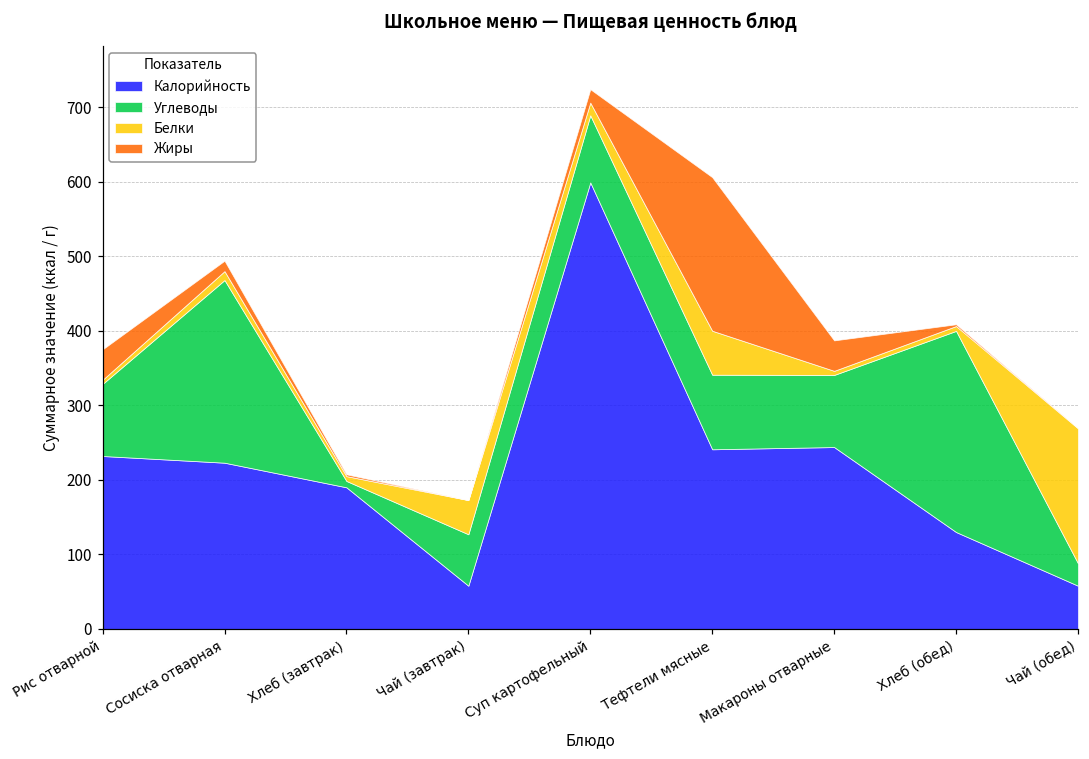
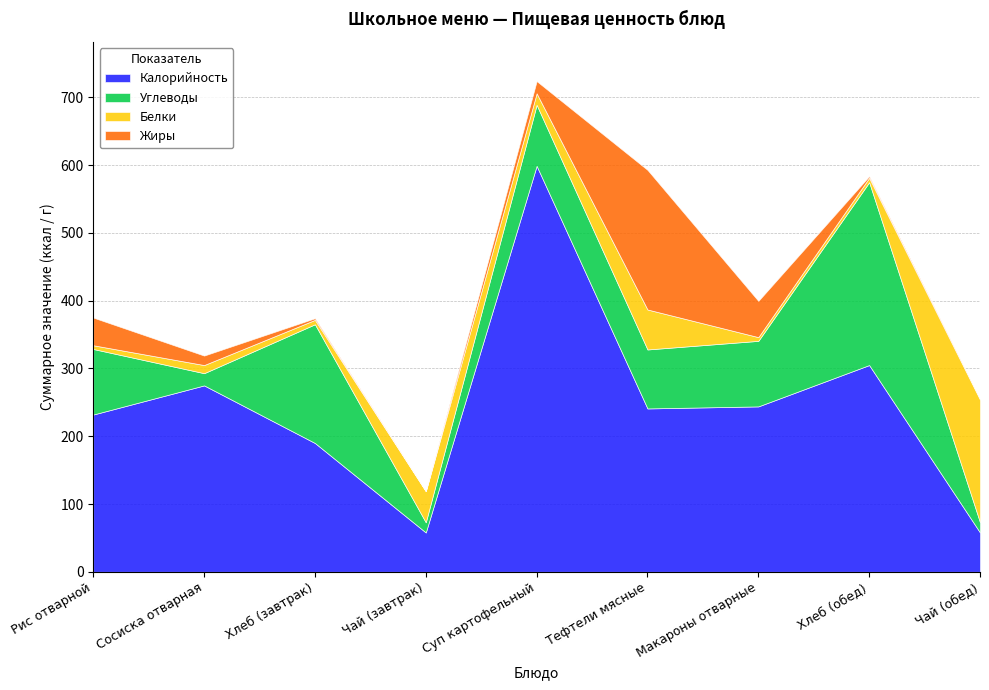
Калорийность, Сосиска отварная: 220 -> 280
Углеводы, Сосиска отварная: 250 -> 20
Углеводы, Хлеб (завтрак): 10 -> 180
Углеводы, Чай (завтрак): 70 -> 20
Углеводы, Тефтели мясные: 100 -> 90
Жиры, Макароны отварные: 40 -> 50
Калорийность, Хлеб (обед): 130 -> 310
Углеводы, Чай (обед): 30 -> 20
